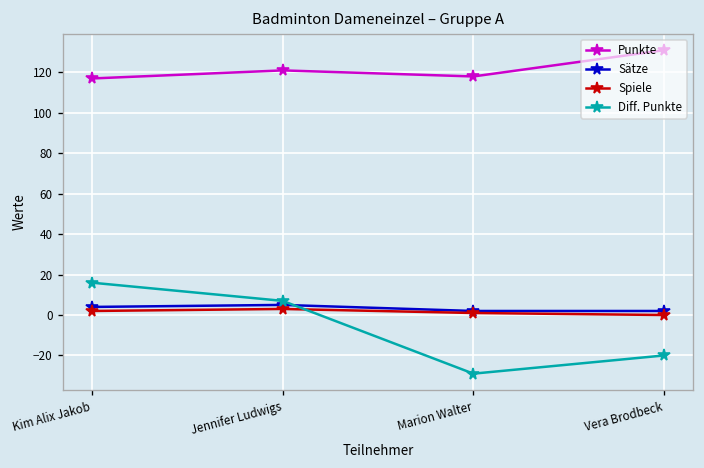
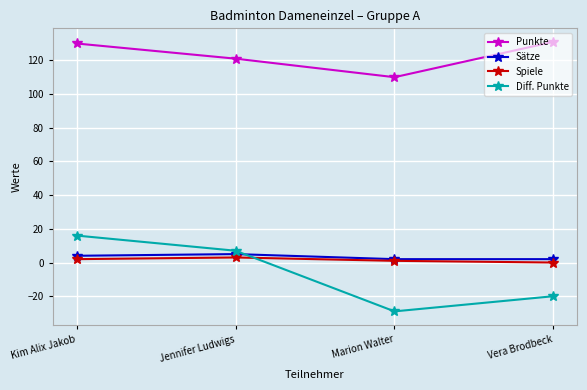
Punkte, Kim Alix Jakob: 117 -> 130
Punkte, Marion Walter: 118 -> 110
